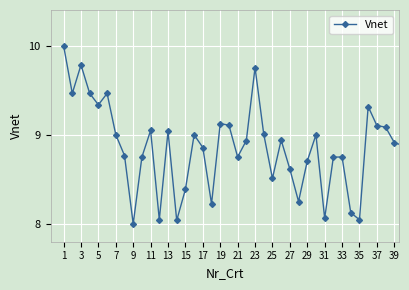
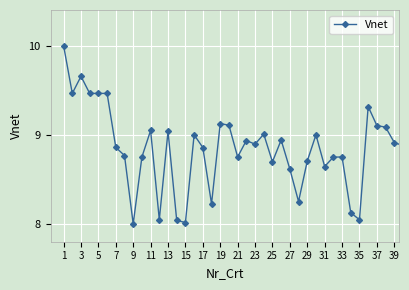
3: 9.8 -> 9.7
5: 9.3 -> 9.5
7: 9.0 -> 8.9
15: 8.4 -> 8.0
23: 9.8 -> 8.9
25: 8.5 -> 8.7
31: 8.1 -> 8.6
